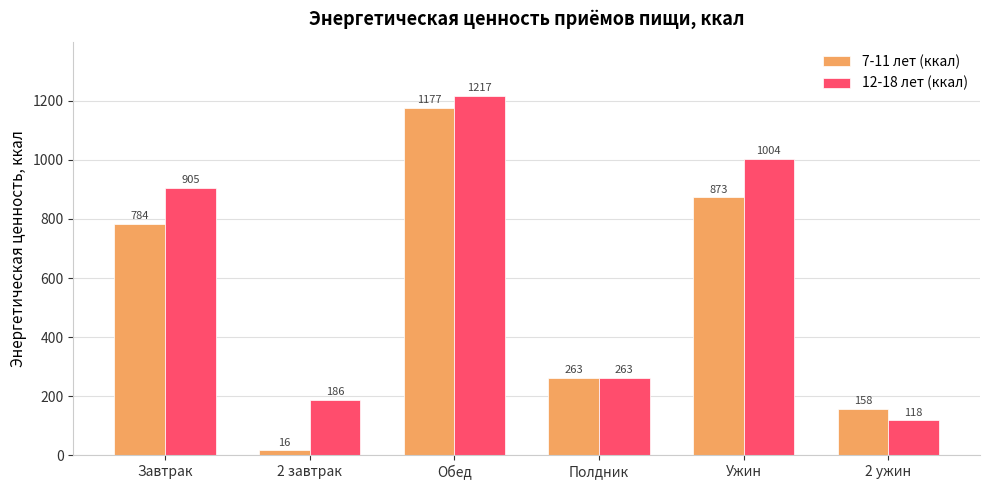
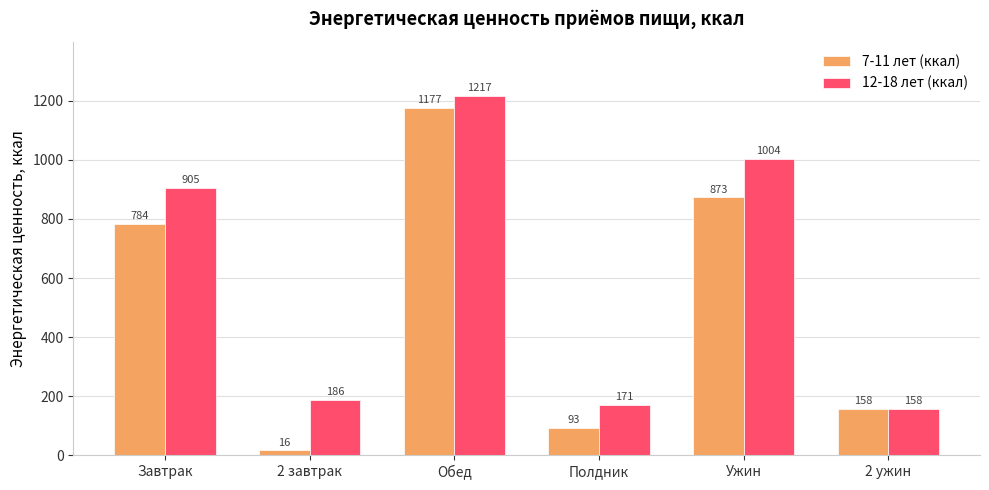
7-11 лет (ккал), Полдник: 263 -> 93
12-18 лет (ккал), Полдник: 263 -> 171
12-18 лет (ккал), 2 ужин: 118 -> 158
